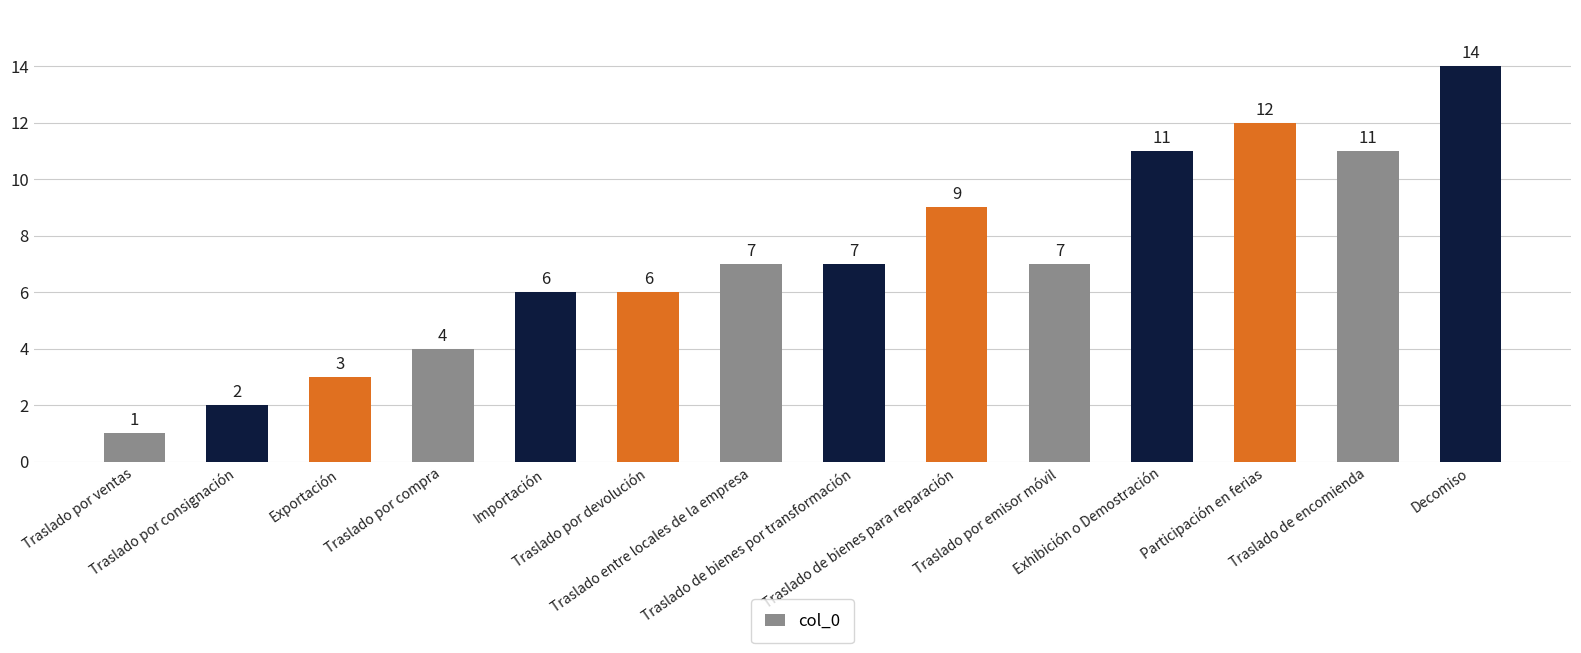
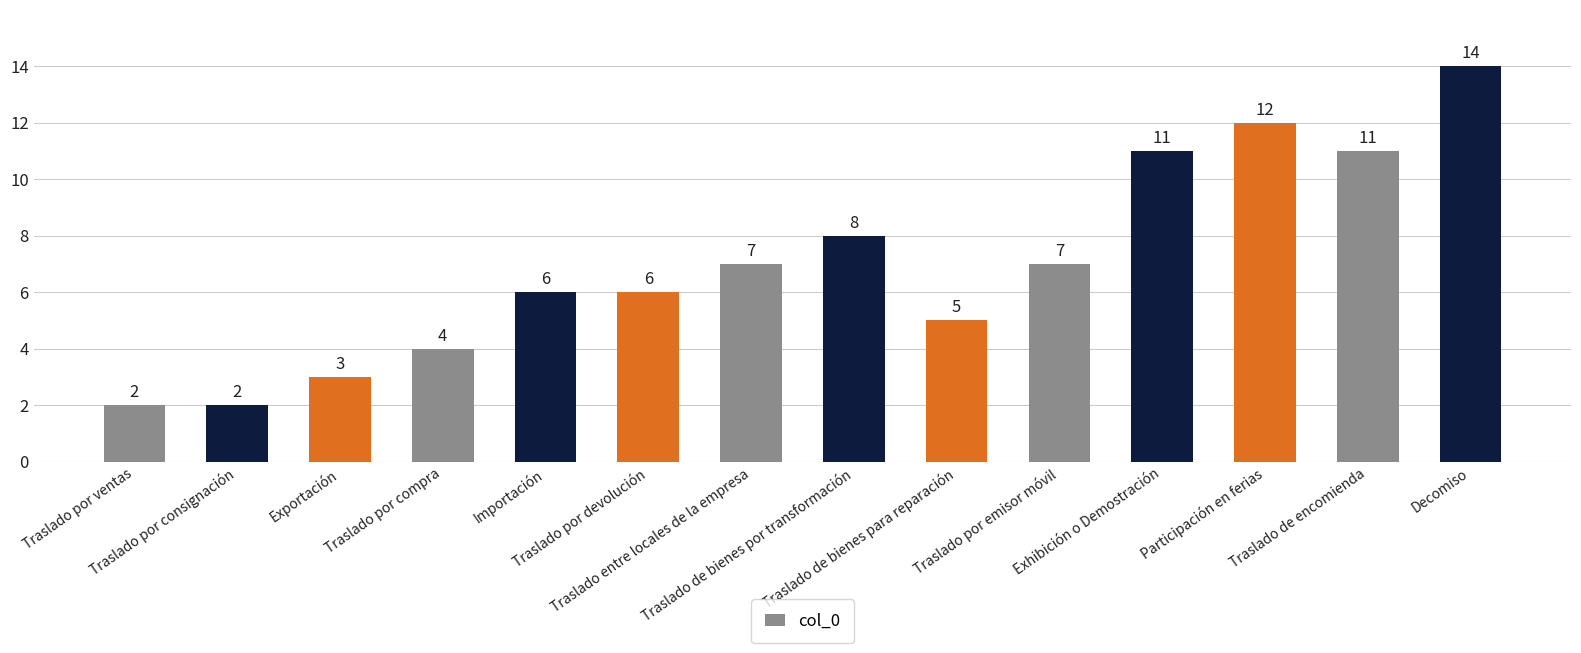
Traslado por ventas: 1 -> 2
Traslado de bienes por transformación: 7 -> 8
Traslado de bienes para reparación: 9 -> 5
